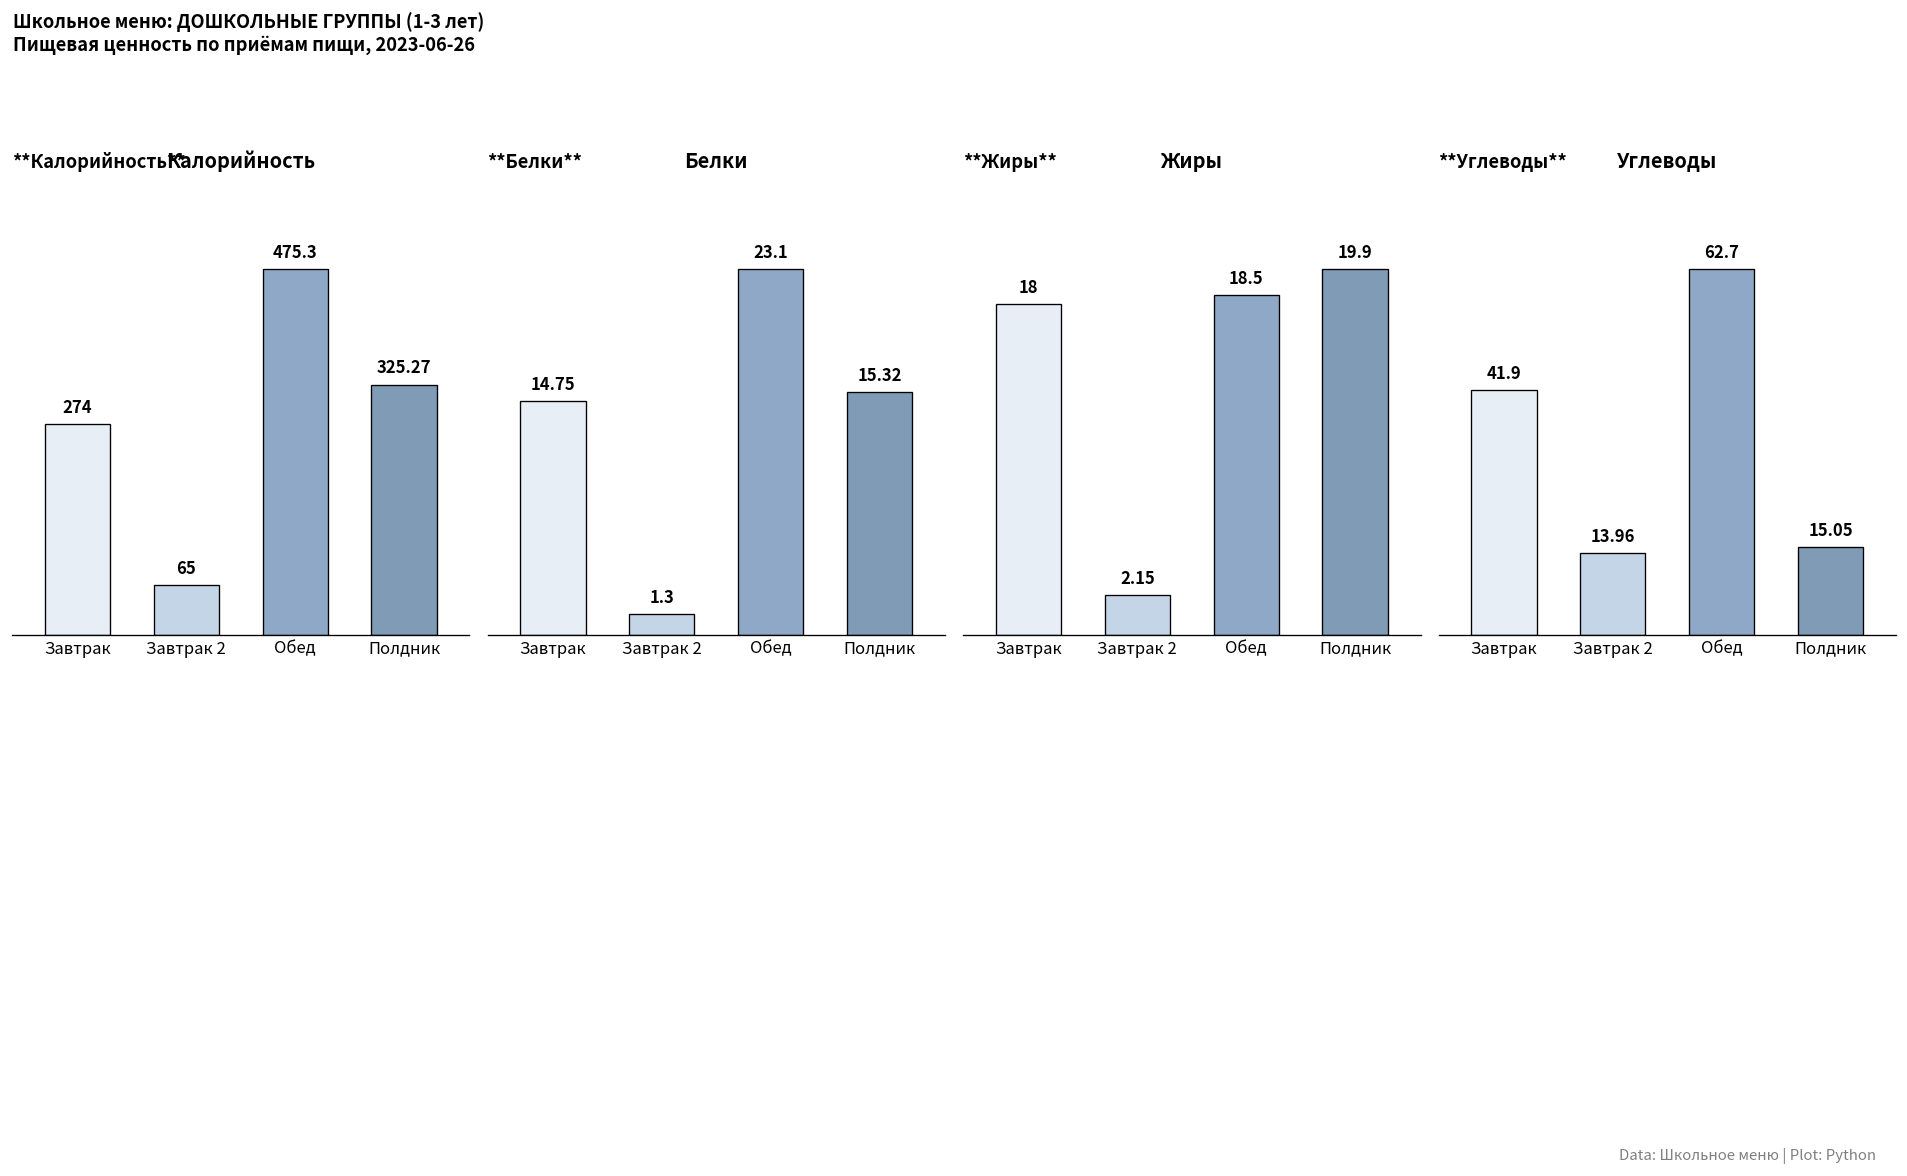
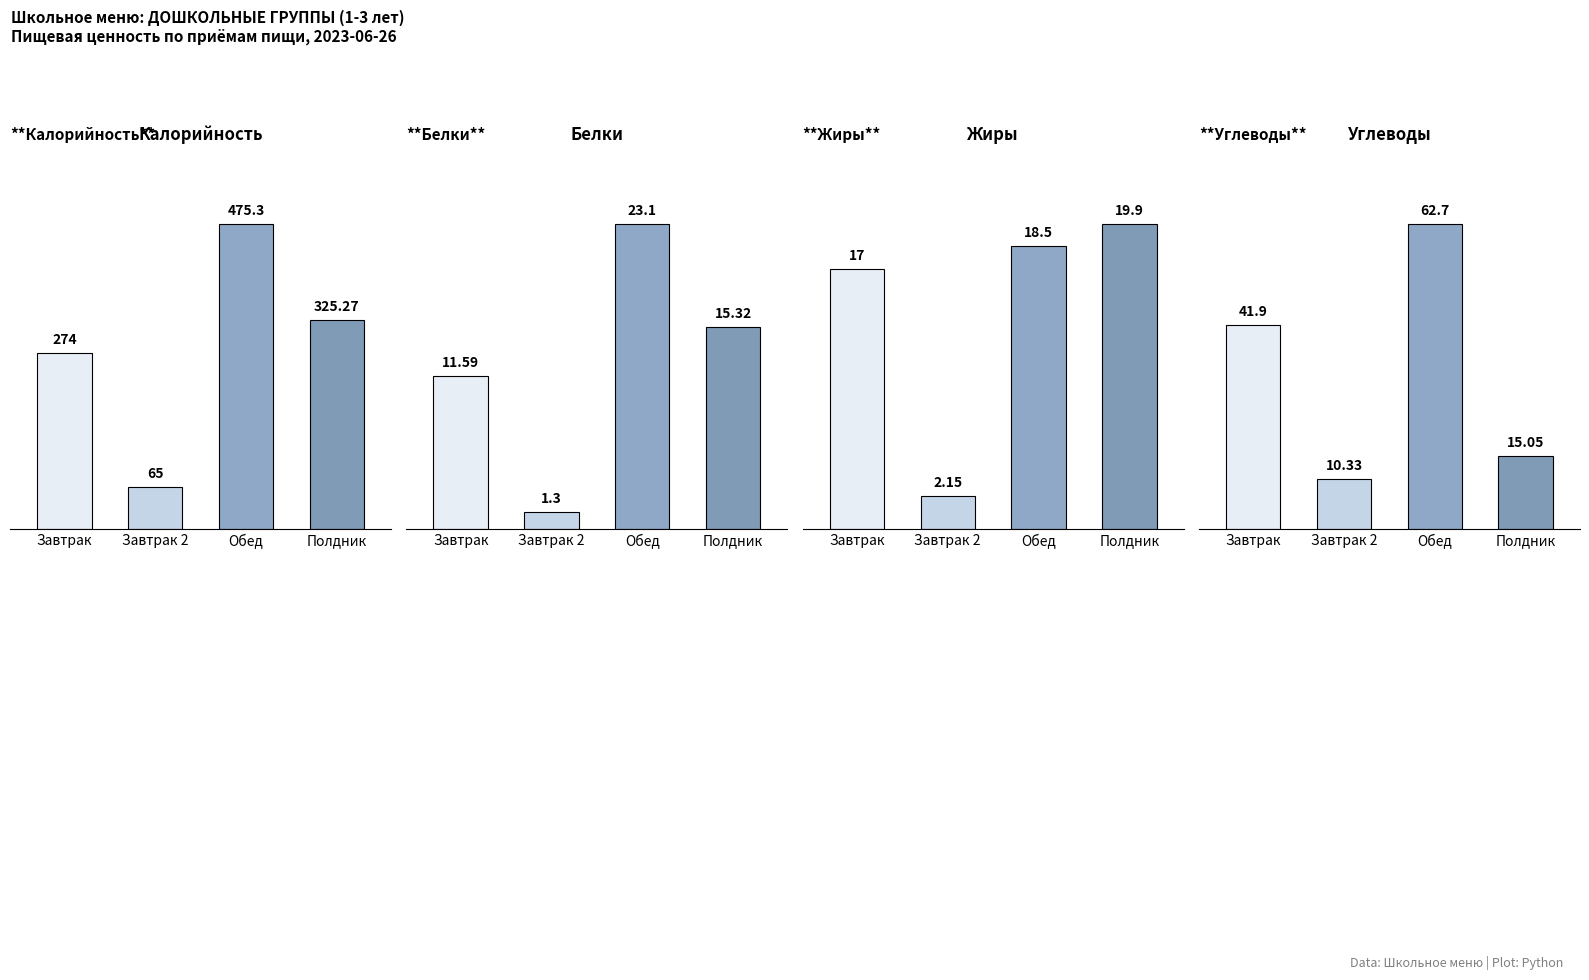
Белки, Завтрак: 14.75 -> 11.59
Жиры, Завтрак: 18 -> 17
Углеводы, Завтрак 2: 13.96 -> 10.33
